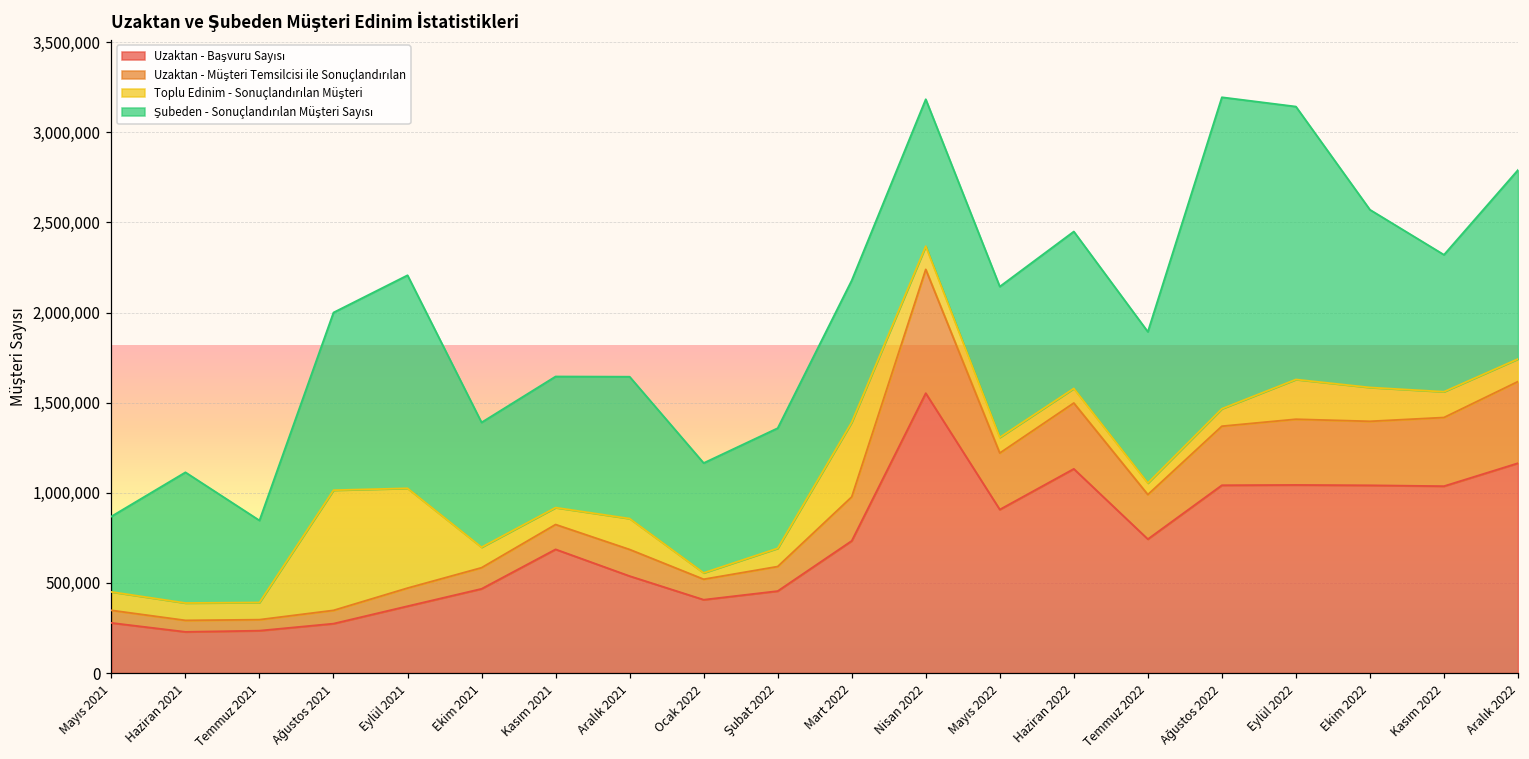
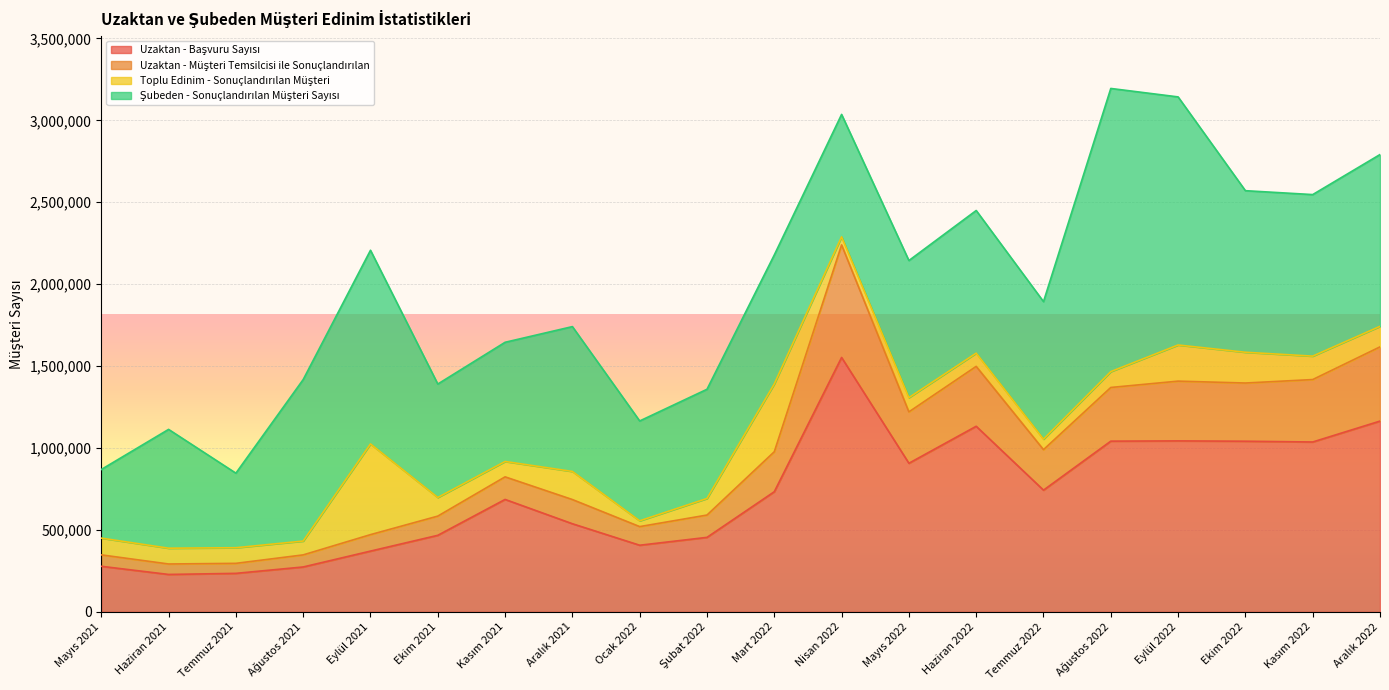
Toplu Edinim - Sonuçlandırılan Müşteri, Ağustos 2021: 670,000 -> 80,000
Şubeden - Sonuçlandırılan Müşteri Sayısı, Aralık 2021: 790,000 -> 880,000
Toplu Edinim - Sonuçlandırılan Müşteri, Nisan 2022: 130,000 -> 50,000
Şubeden - Sonuçlandırılan Müşteri Sayısı, Nisan 2022: 820,000 -> 750,000
Şubeden - Sonuçlandırılan Müşteri Sayısı, Kasım 2022: 760,000 -> 990,000
